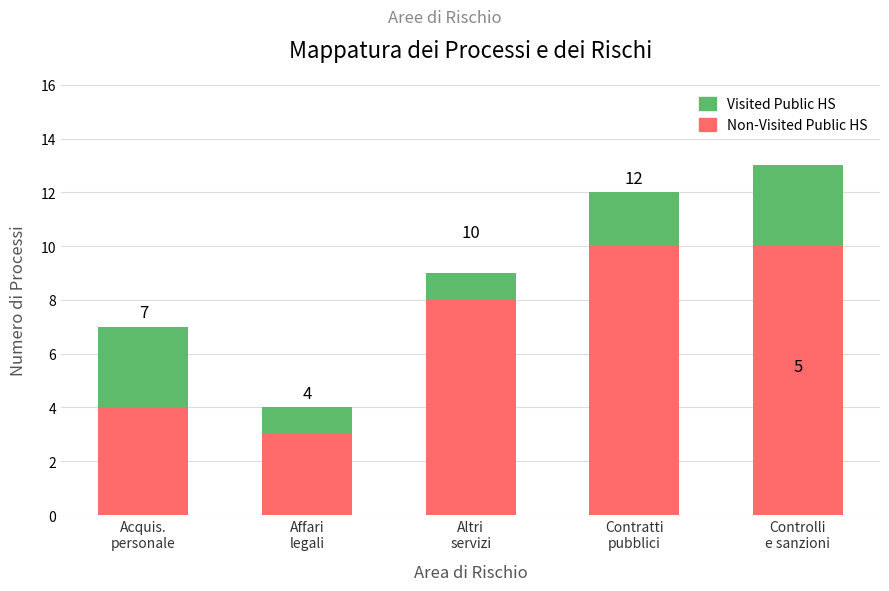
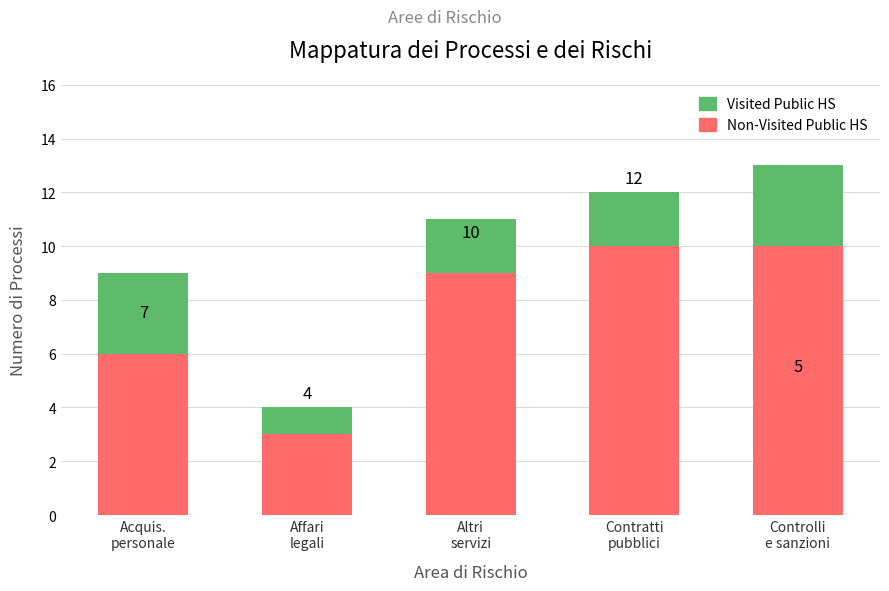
Non-Visited Public HS, Acquis. personale: 4 -> 6
Non-Visited Public HS, Altri servizi: 8 -> 9
Visited Public HS, Altri servizi: 1 -> 2
